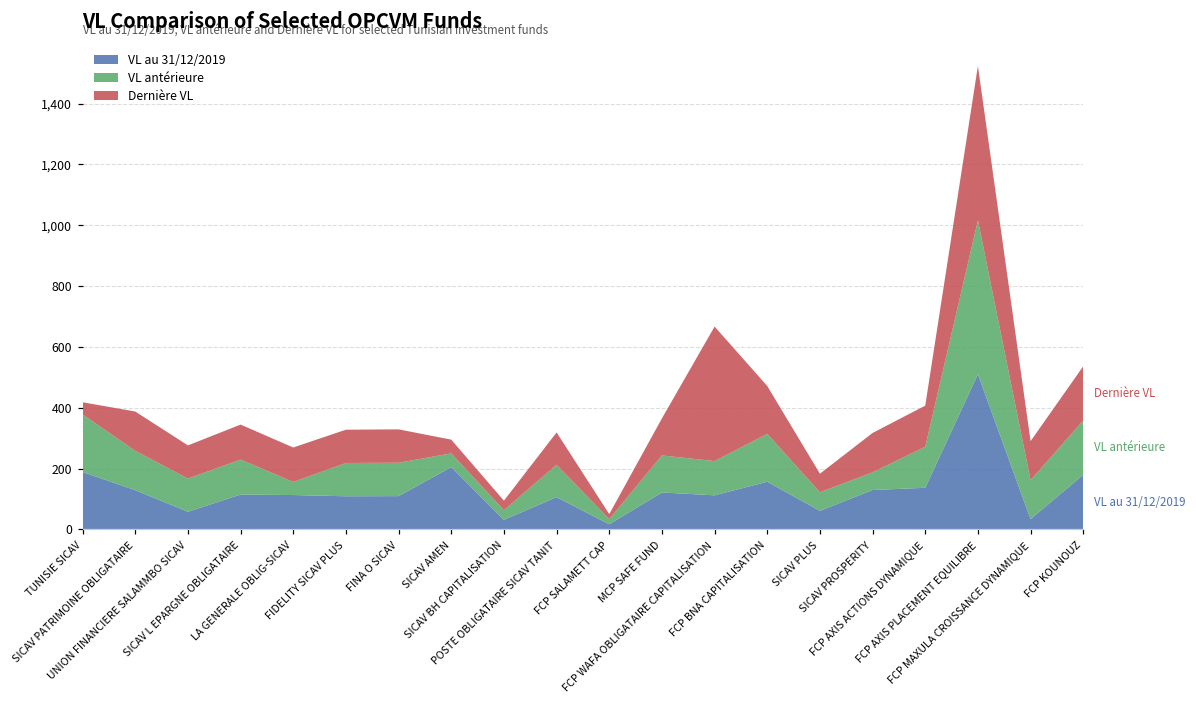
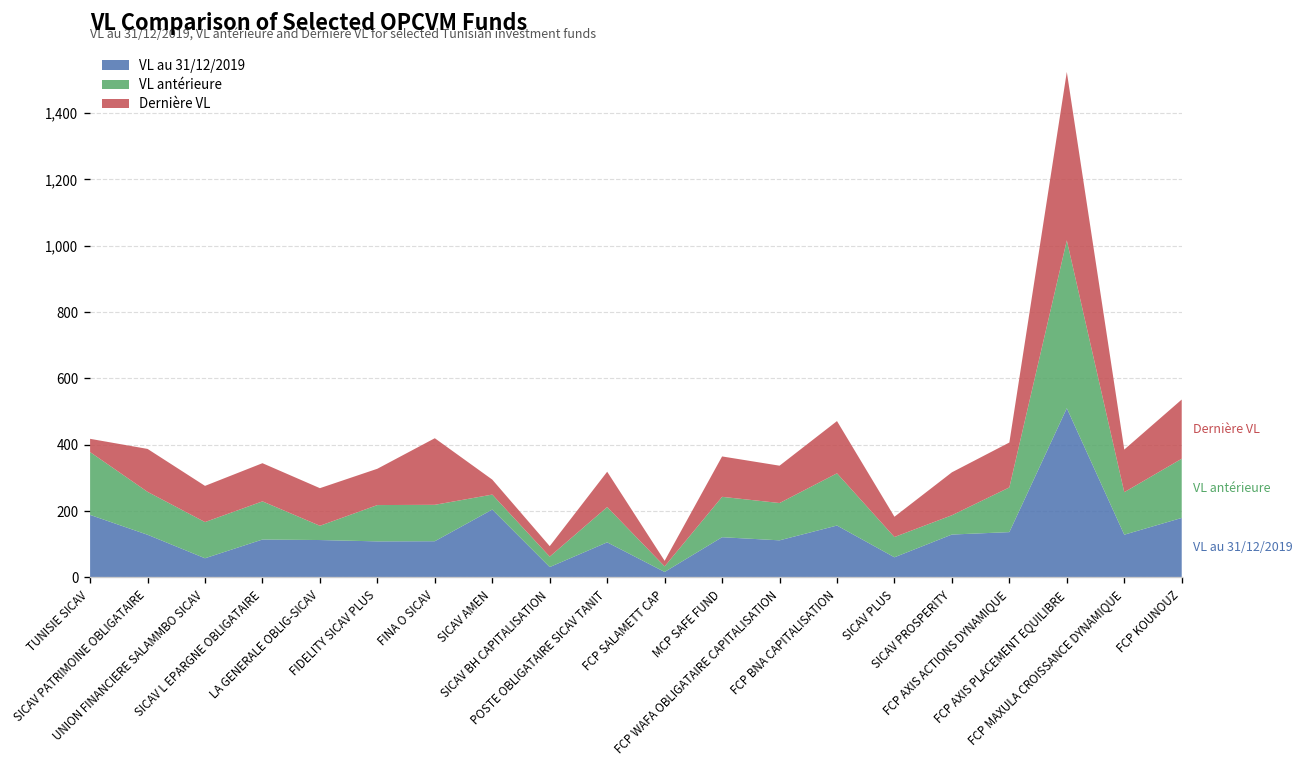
Dernière VL, FINA O SICAV: 110 -> 200
Dernière VL, FCP WAFA OBLIGATAIRE CAPITALISATION: 440 -> 110
VL au 31/12/2019, FCP MAXULA CROISSANCE DYNAMIQUE: 30 -> 130
